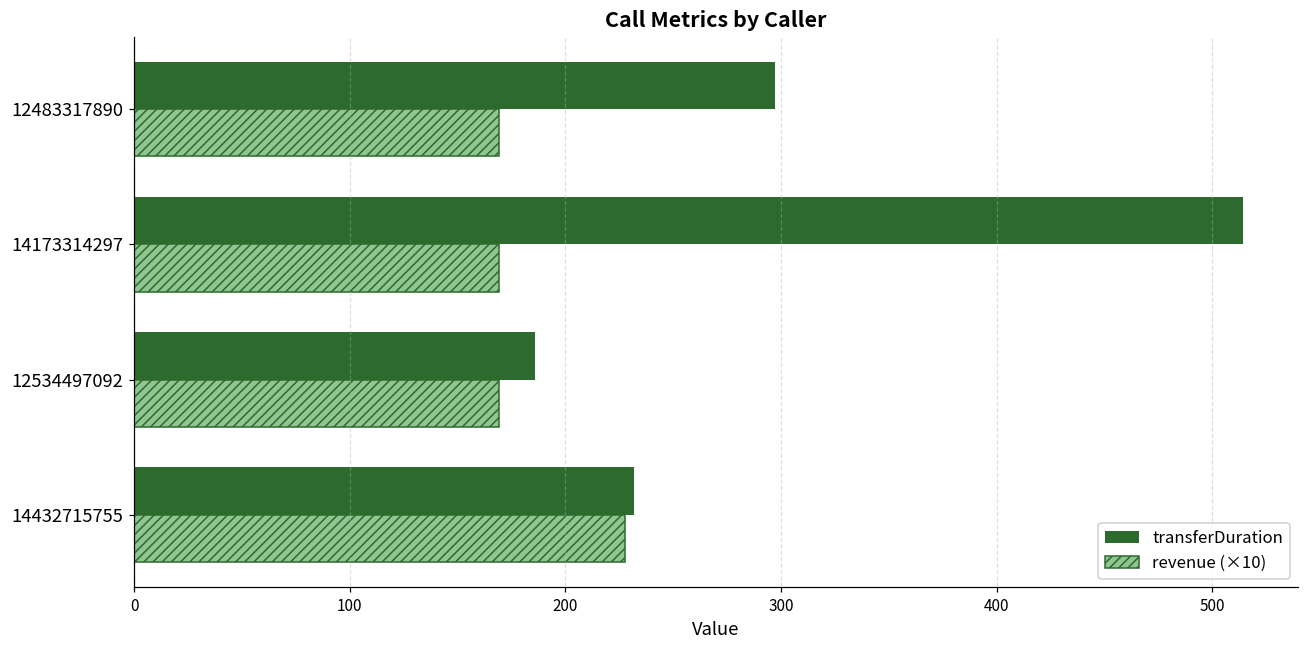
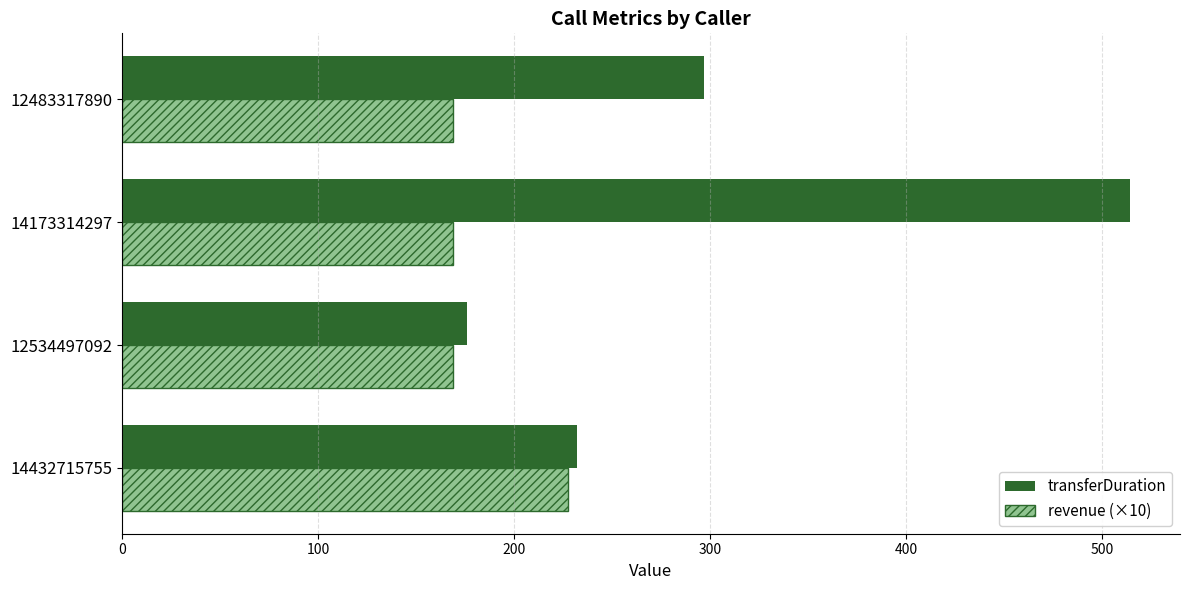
transferDuration, 12534497092: 186 -> 176
